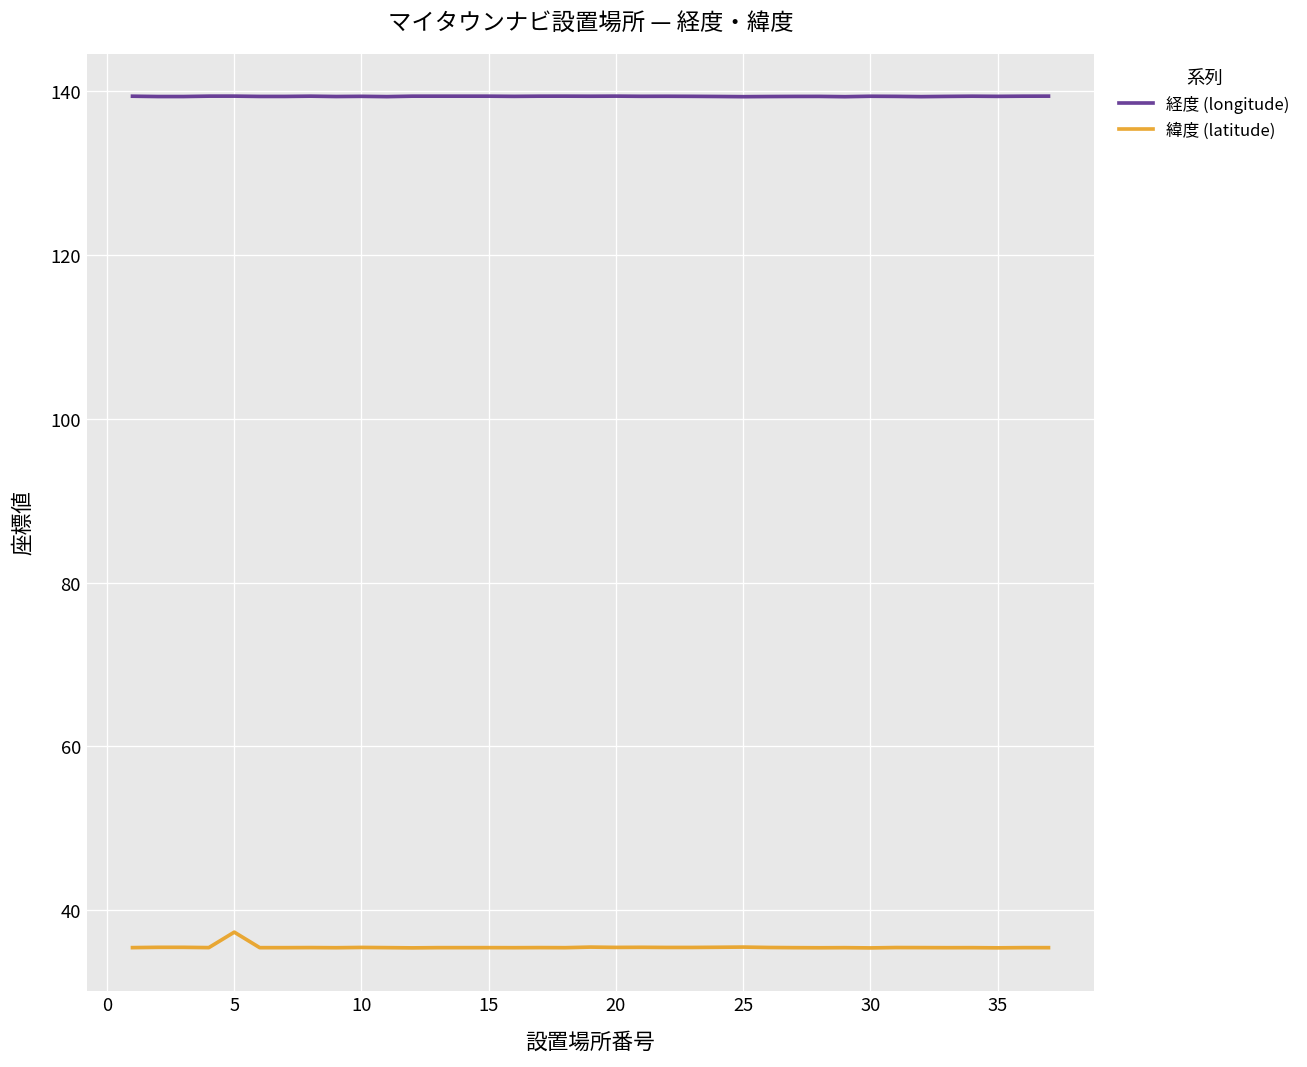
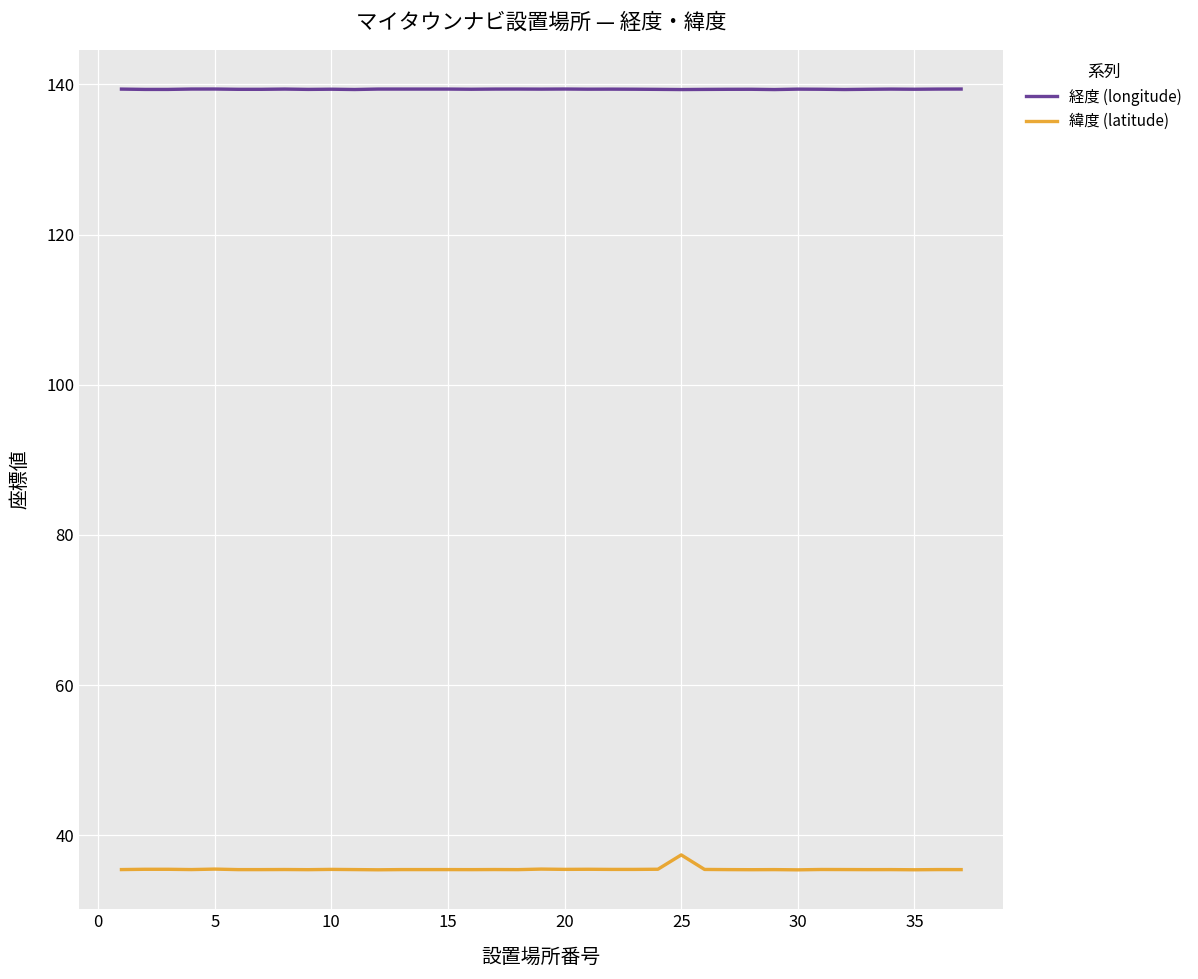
緯度 (latitude), 5: 37 -> 36
緯度 (latitude), 25: 36 -> 37
